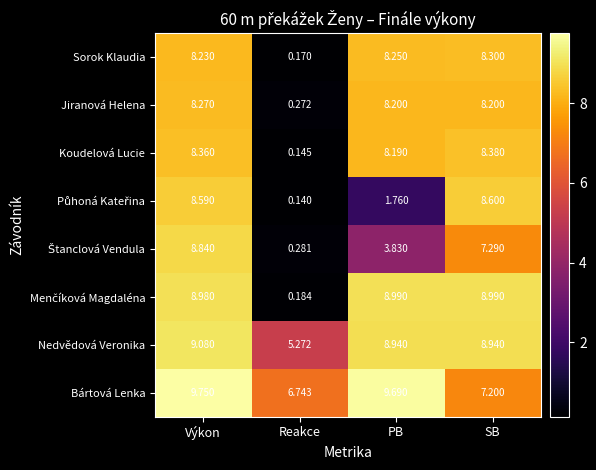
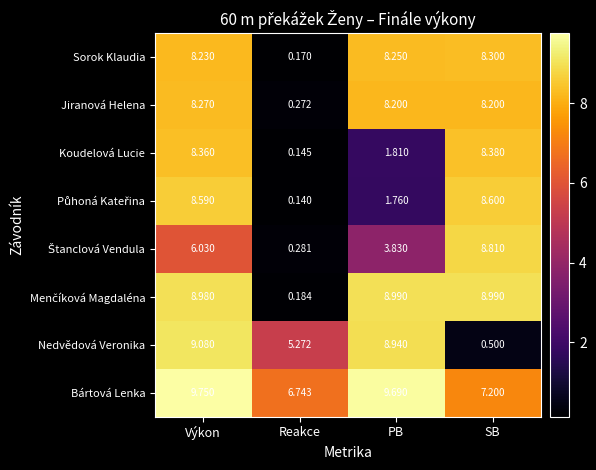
Koudelová Lucie, PB: 8.190 -> 1.810
Štanclová Vendula, Výkon: 8.840 -> 6.030
Štanclová Vendula, SB: 7.290 -> 8.810
Nedvědová Veronika, SB: 8.940 -> 0.500
